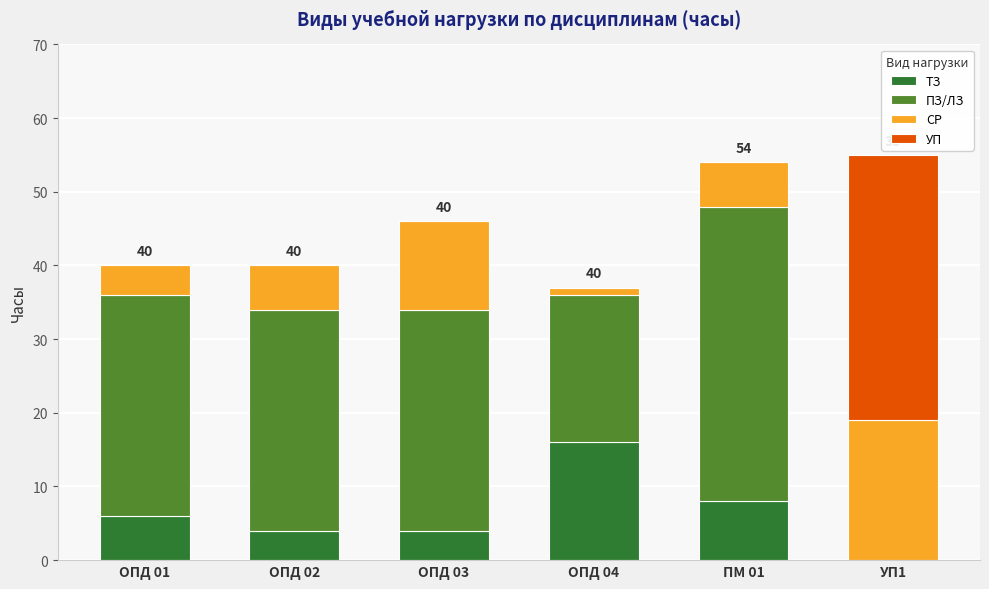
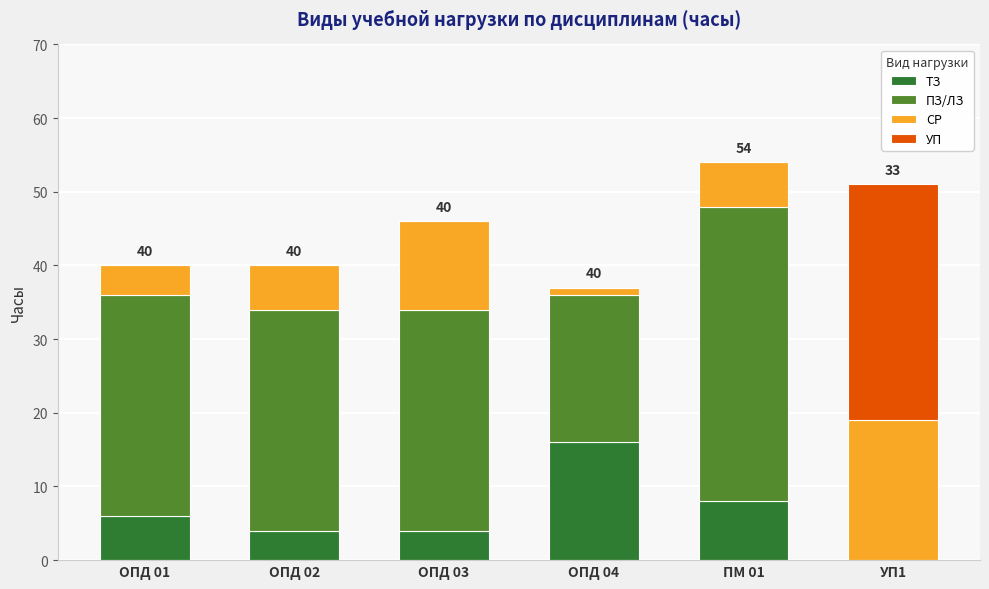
УП, УП1: 36 -> 32
